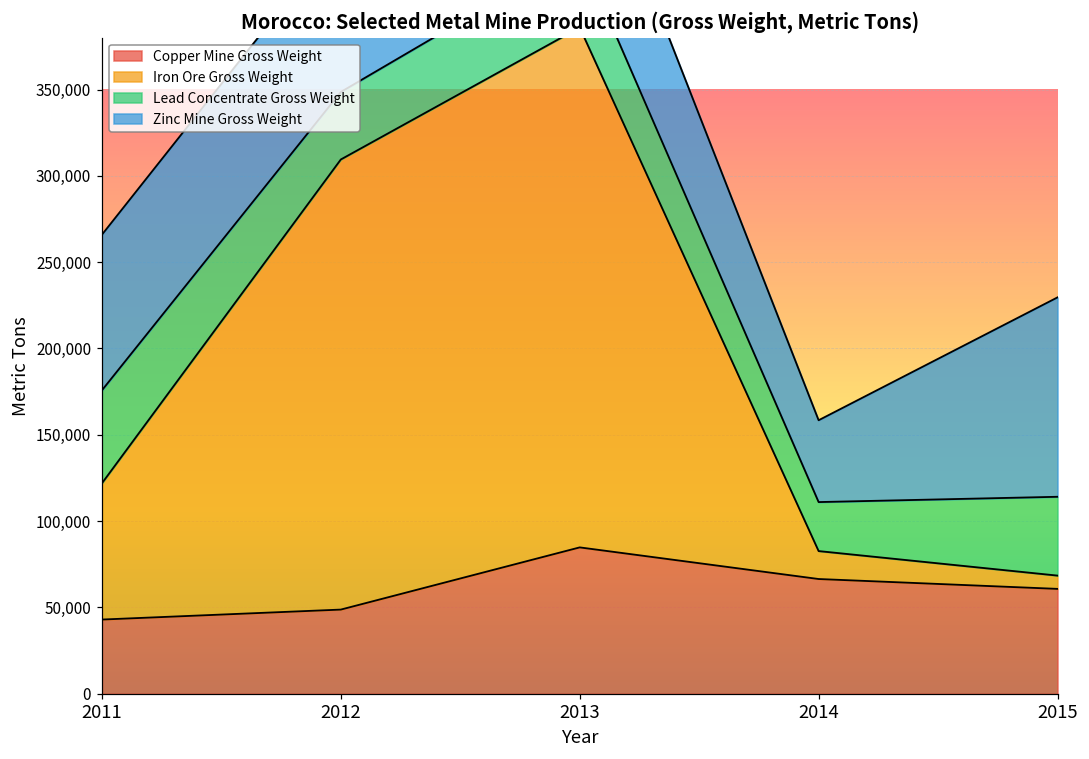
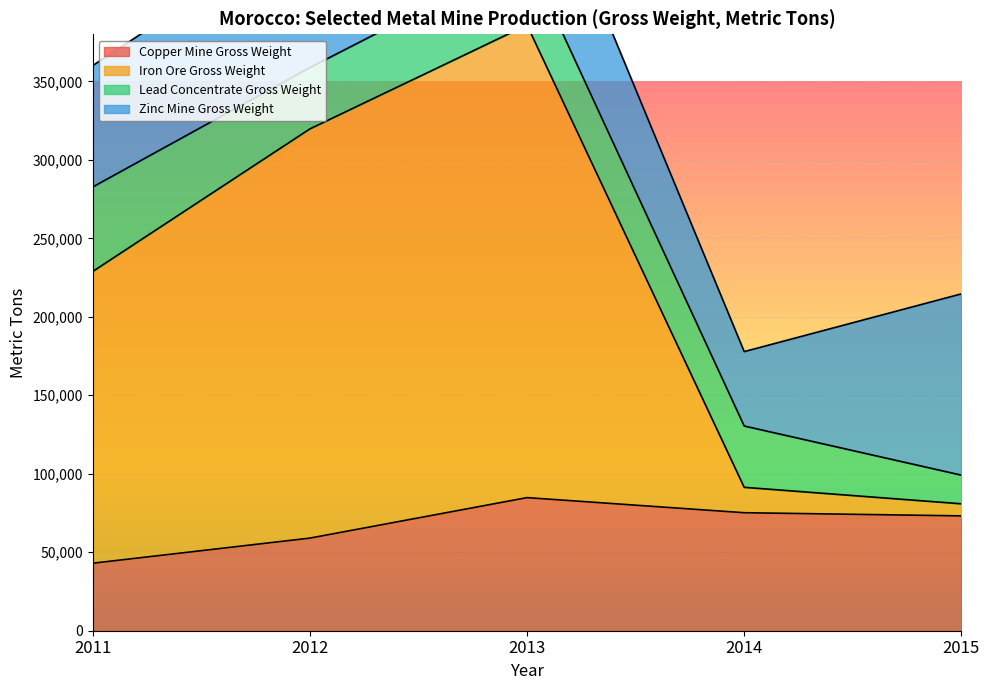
Iron Ore Gross Weight, 2011: 79,000 -> 186,000
Zinc Mine Gross Weight, 2011: 90,000 -> 77,000
Copper Mine Gross Weight, 2012: 49,000 -> 59,000
Copper Mine Gross Weight, 2014: 66,000 -> 75,000
Lead Concentrate Gross Weight, 2014: 28,000 -> 39,000
Copper Mine Gross Weight, 2015: 61,000 -> 73,000
Lead Concentrate Gross Weight, 2015: 46,000 -> 18,000
